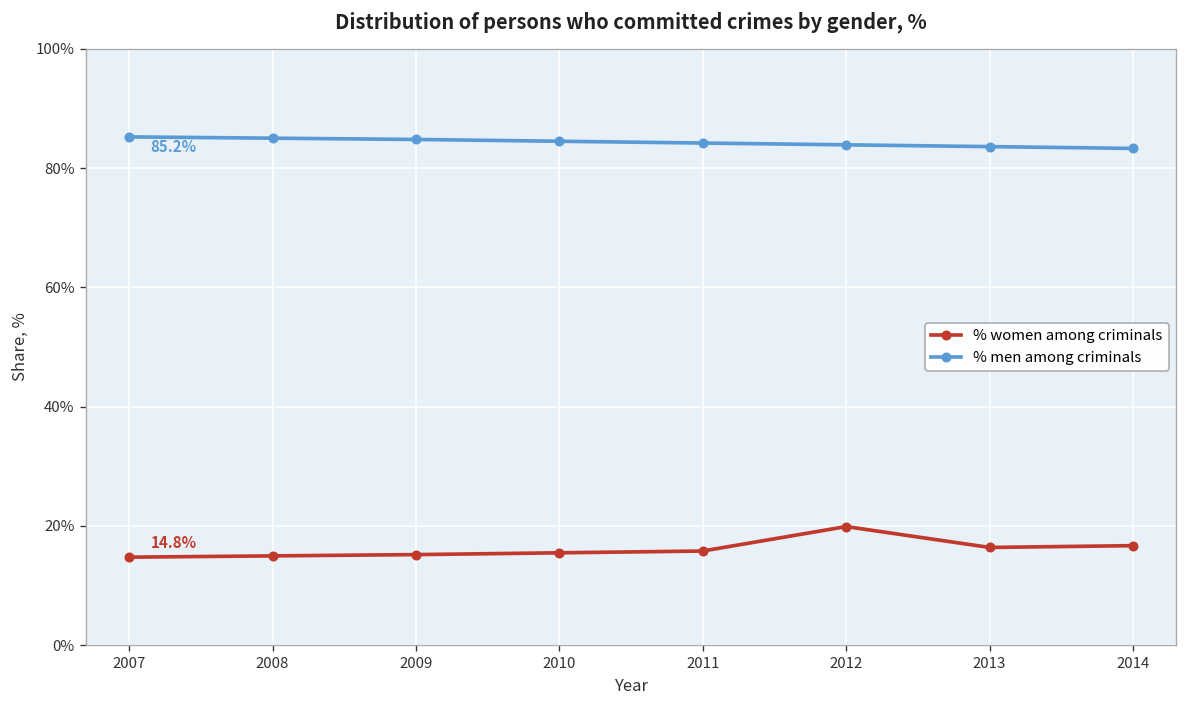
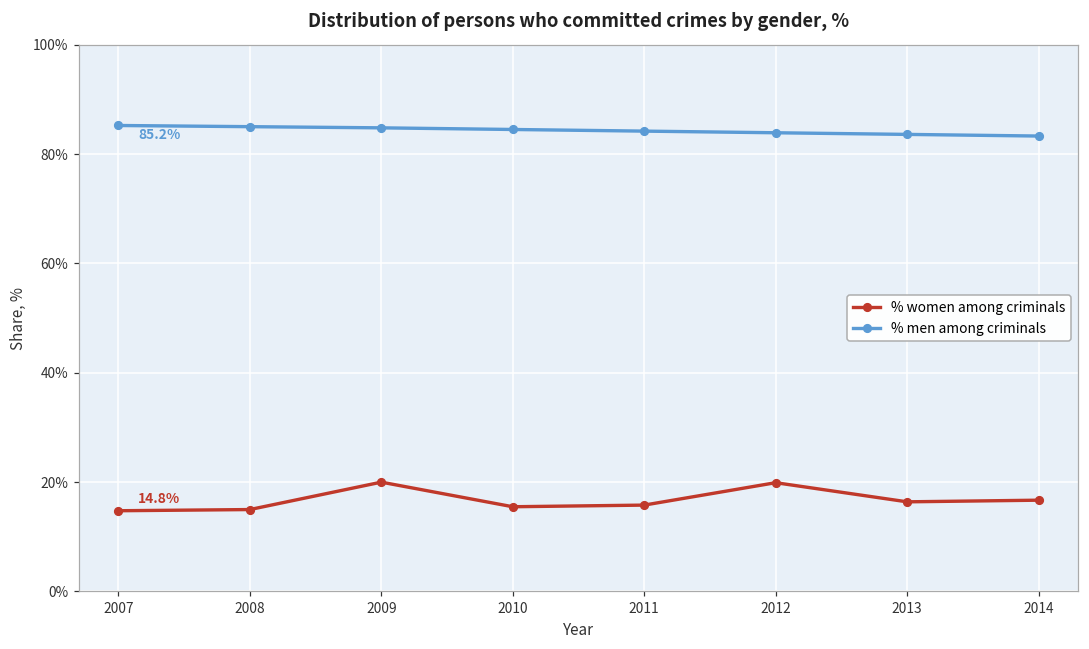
% women among criminals, 2009: 15% -> 20%
